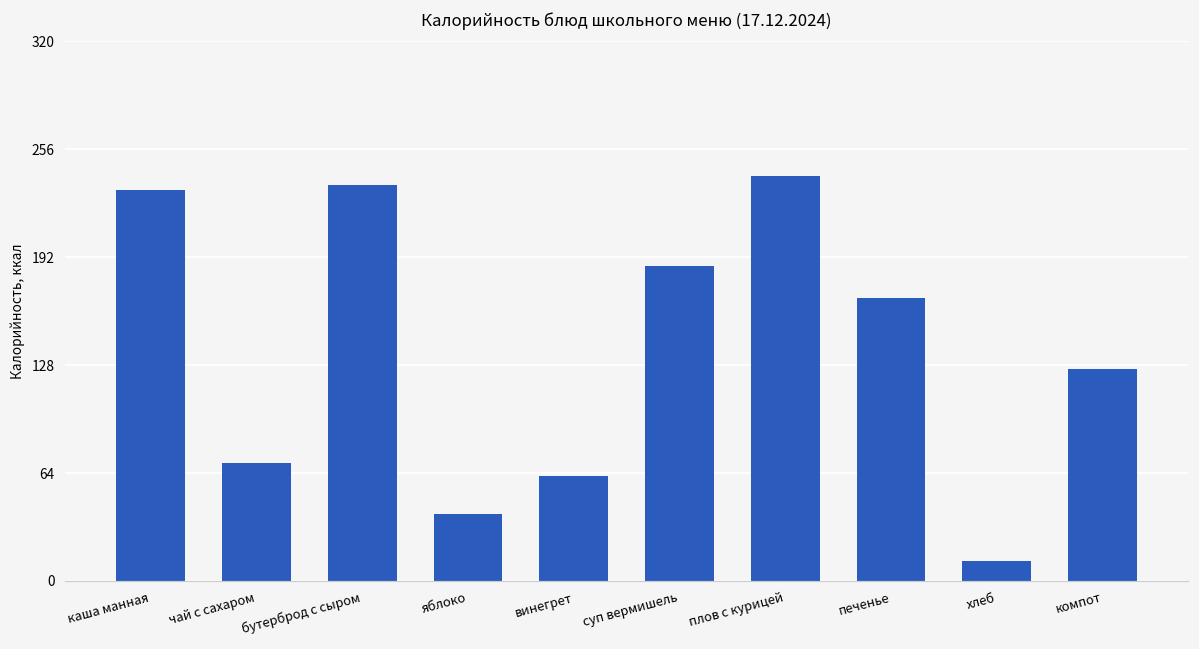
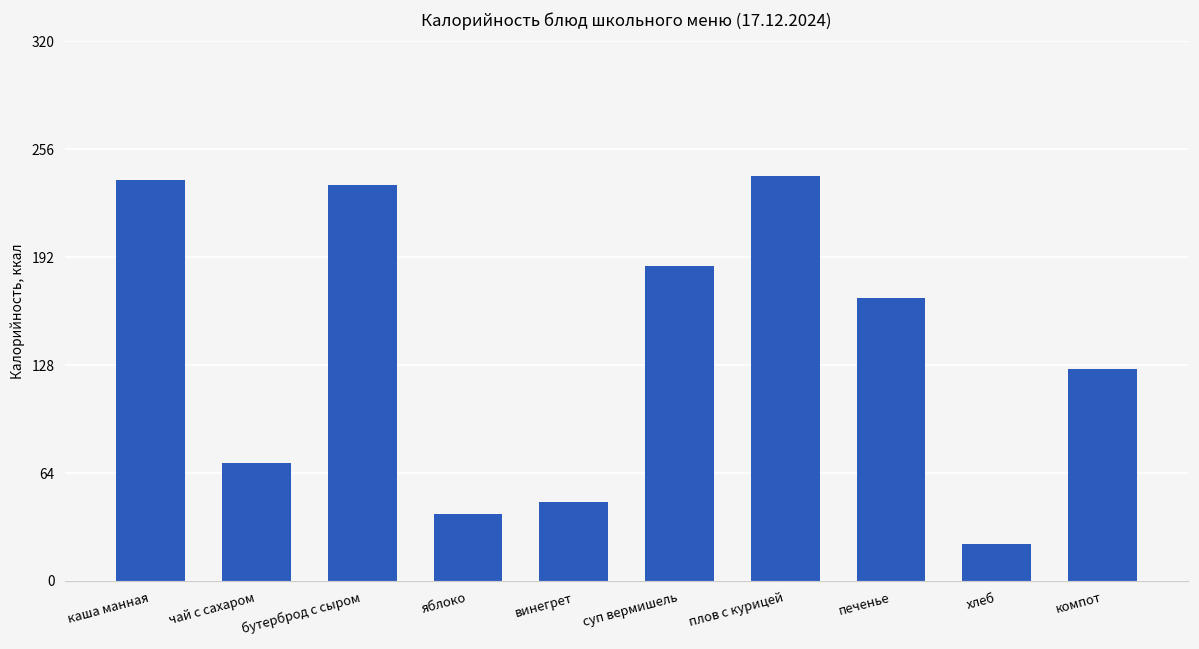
каша манная: 232 -> 238
винегрет: 62 -> 47
хлеб: 12 -> 22
